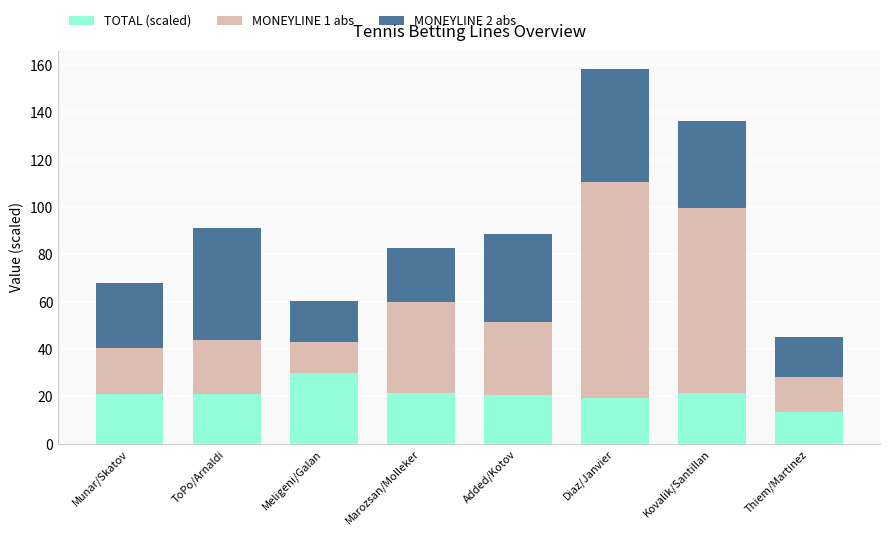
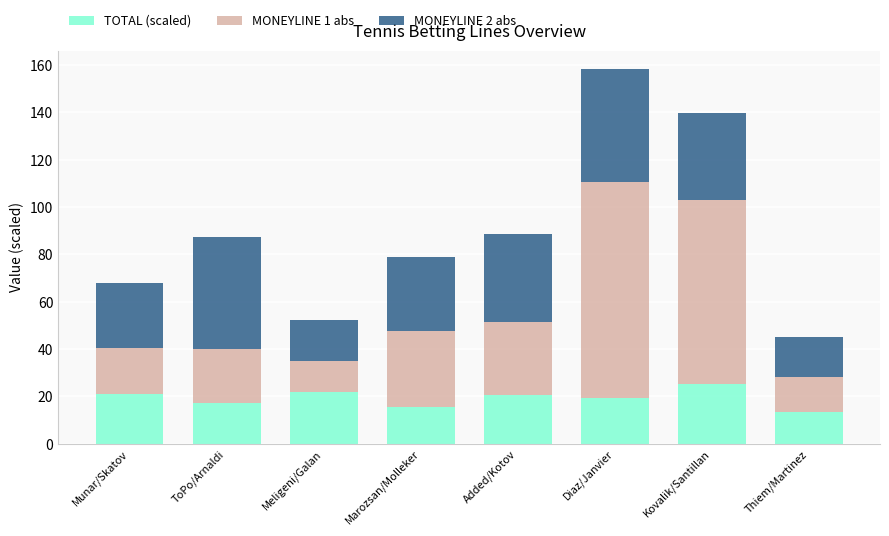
TOTAL (scaled), ToPo/Arnaldi: 21 -> 17
TOTAL (scaled), Meligeni/Galan: 30 -> 22
TOTAL (scaled), Marozsan/Molleker: 22 -> 16
MONEYLINE 1 abs, Marozsan/Molleker: 38 -> 32
MONEYLINE 2 abs, Marozsan/Molleker: 23 -> 31
TOTAL (scaled), Kovalik/Santillan: 22 -> 25
